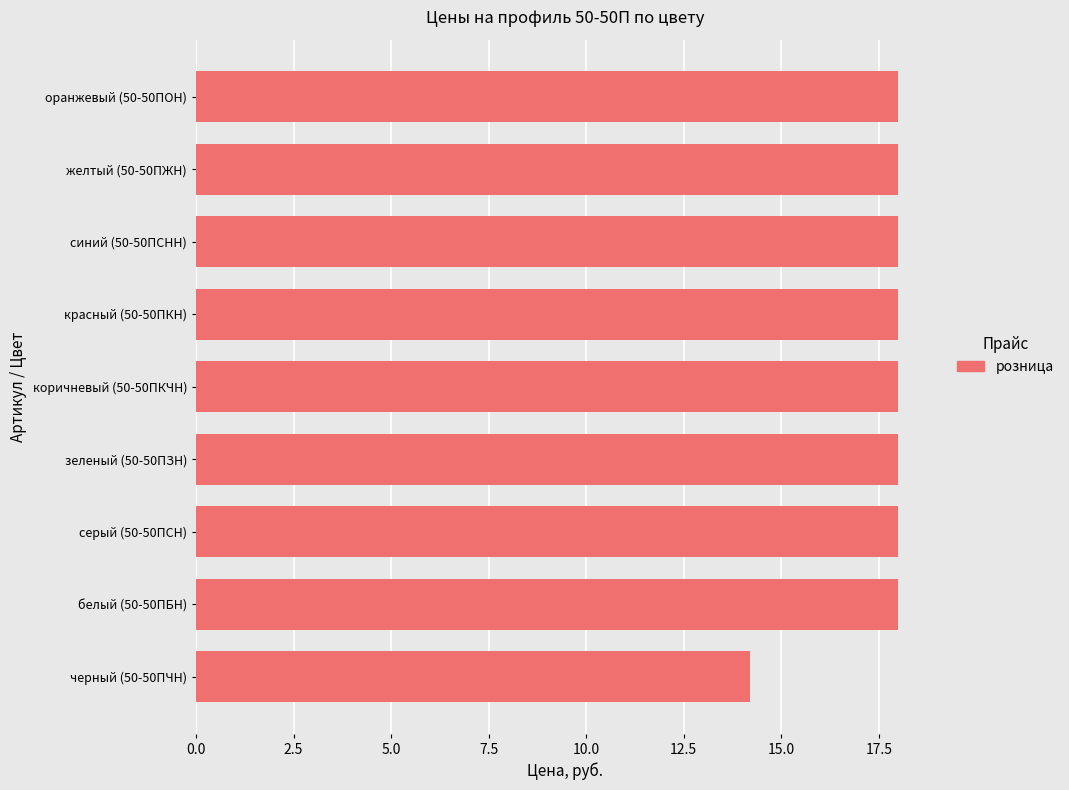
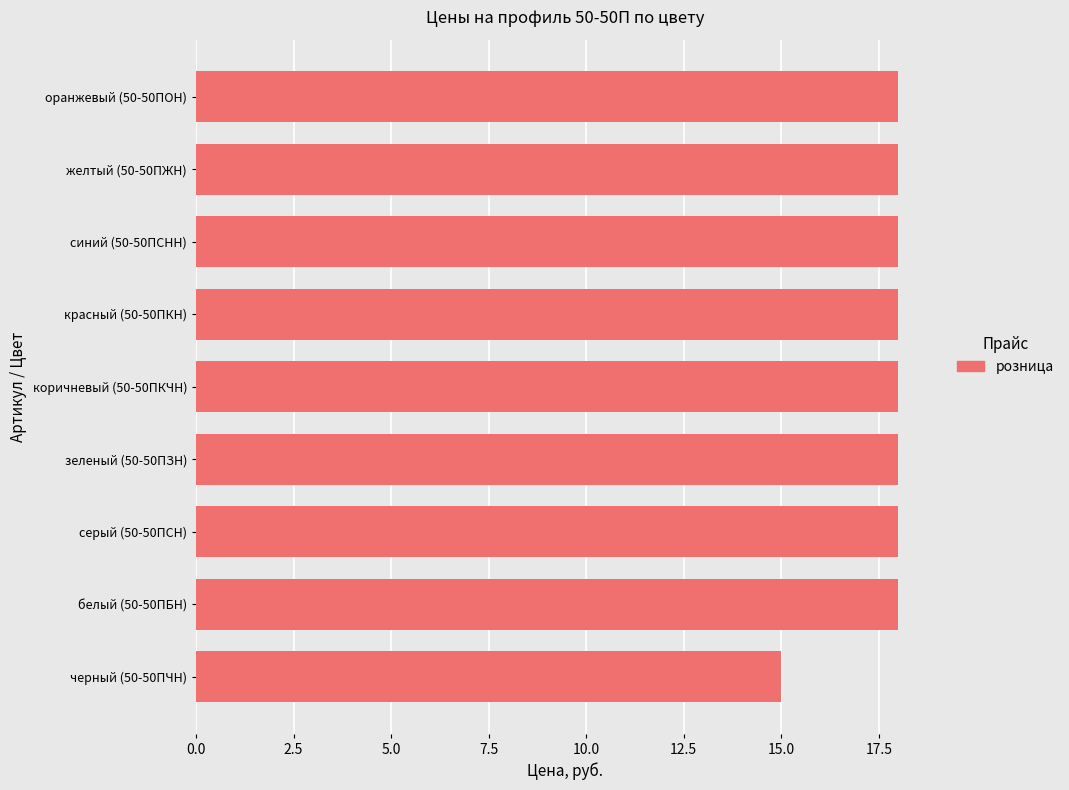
черный (50-50ПЧН): 14.2 -> 15.0
